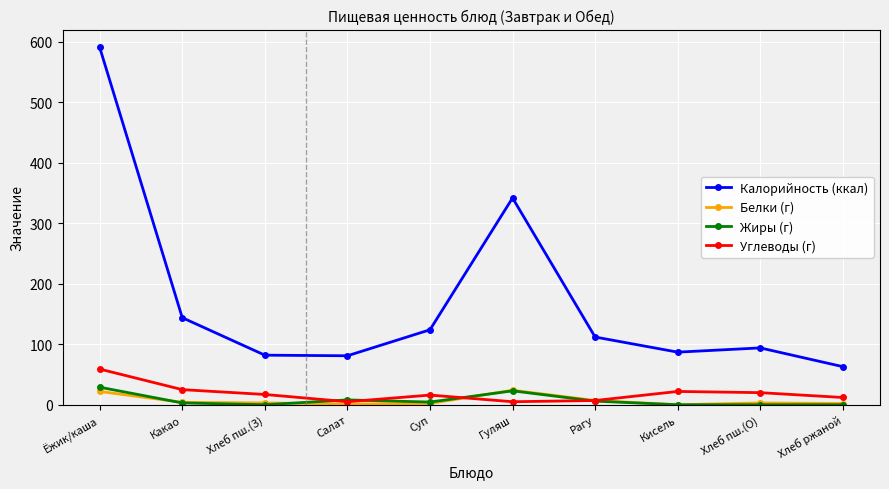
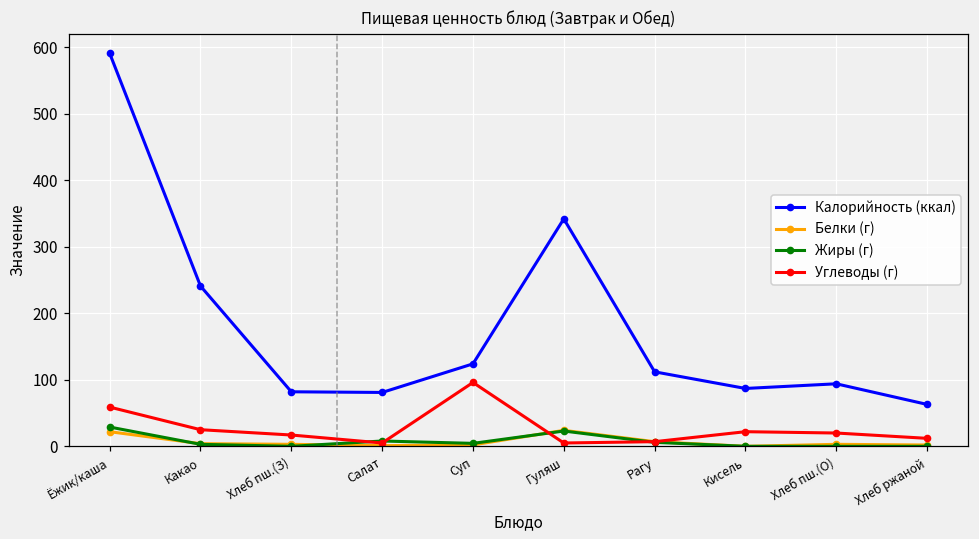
Калорийность (ккал), Какао: 140 -> 240
Углеводы (г), Суп: 20 -> 100
